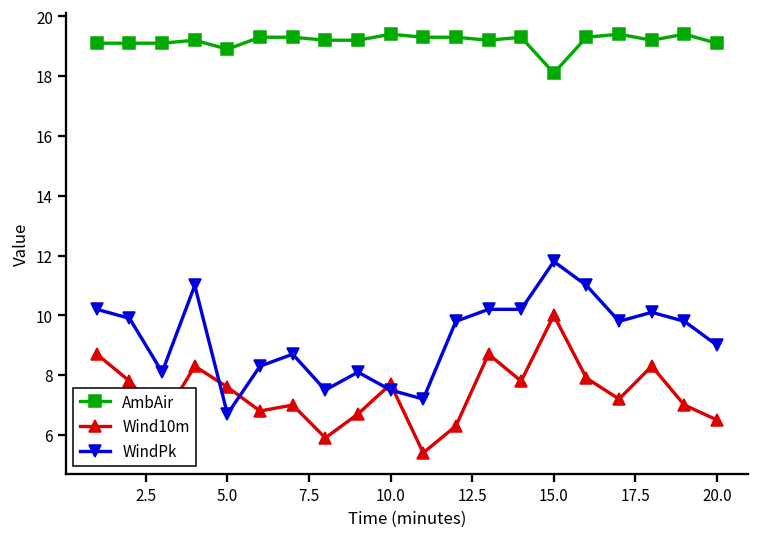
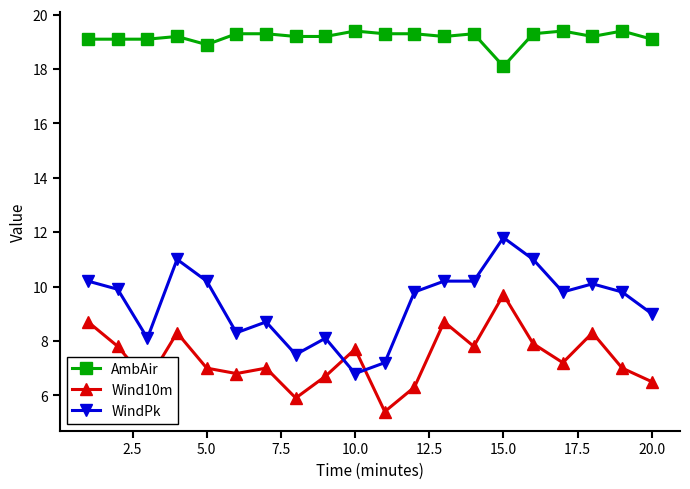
Wind10m, 5.0: 7.6 -> 7.0
WindPk, 5.0: 6.7 -> 10.2
WindPk, 10.0: 7.5 -> 6.8
Wind10m, 15.0: 10.0 -> 9.7
